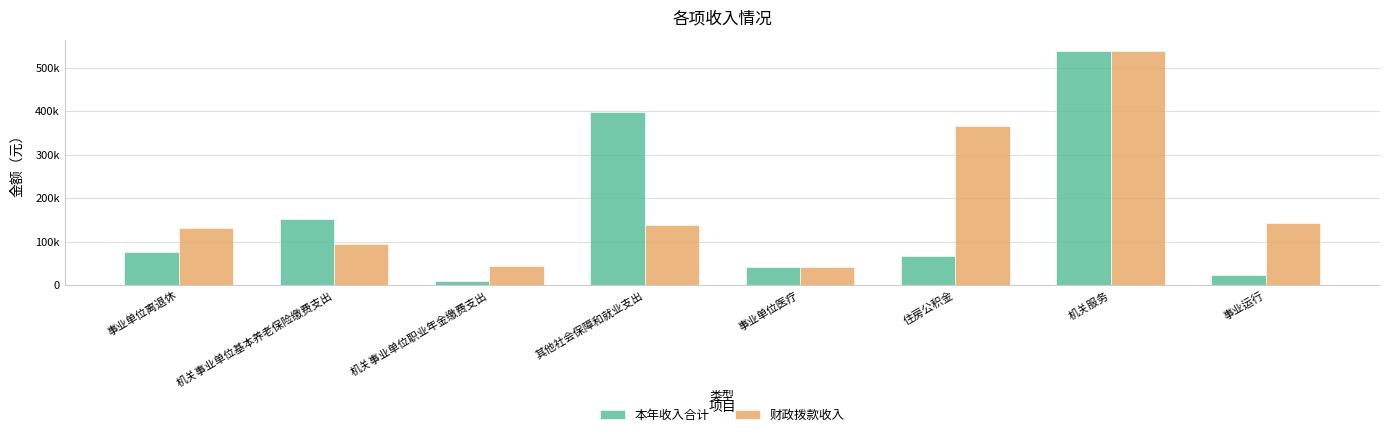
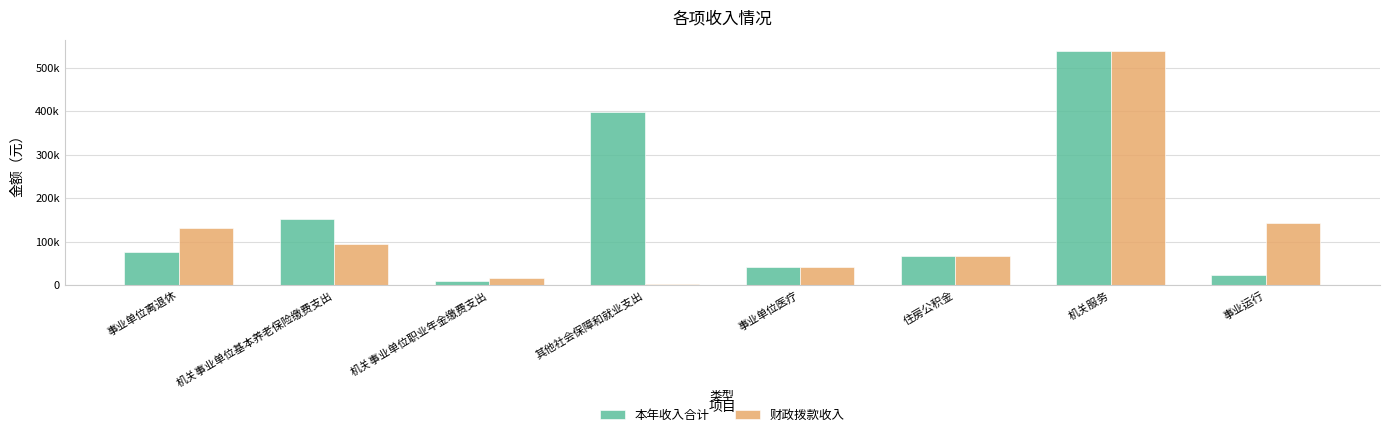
财政拨款收入, 机关事业单位职业年金缴费支出: 40000 -> 20000
财政拨款收入, 其他社会保障和就业支出: 140000 -> 0
财政拨款收入, 住房公积金: 370000 -> 70000
